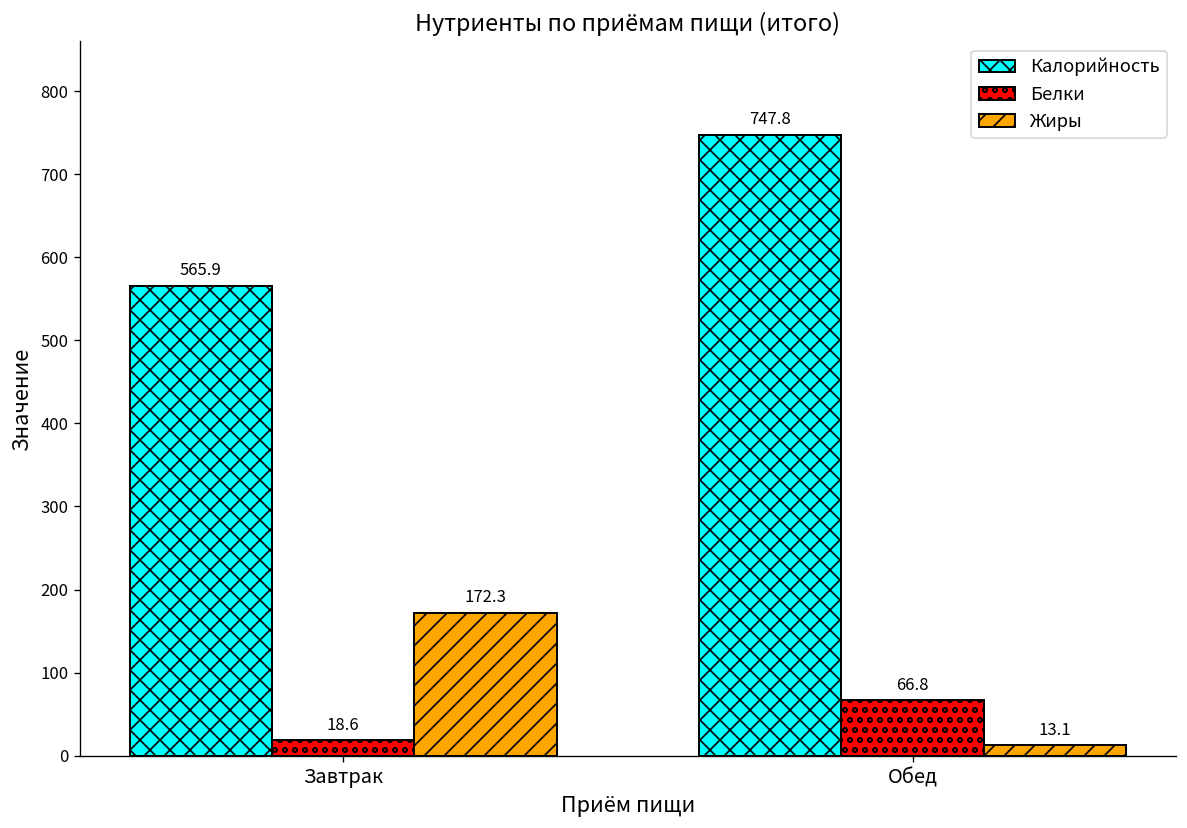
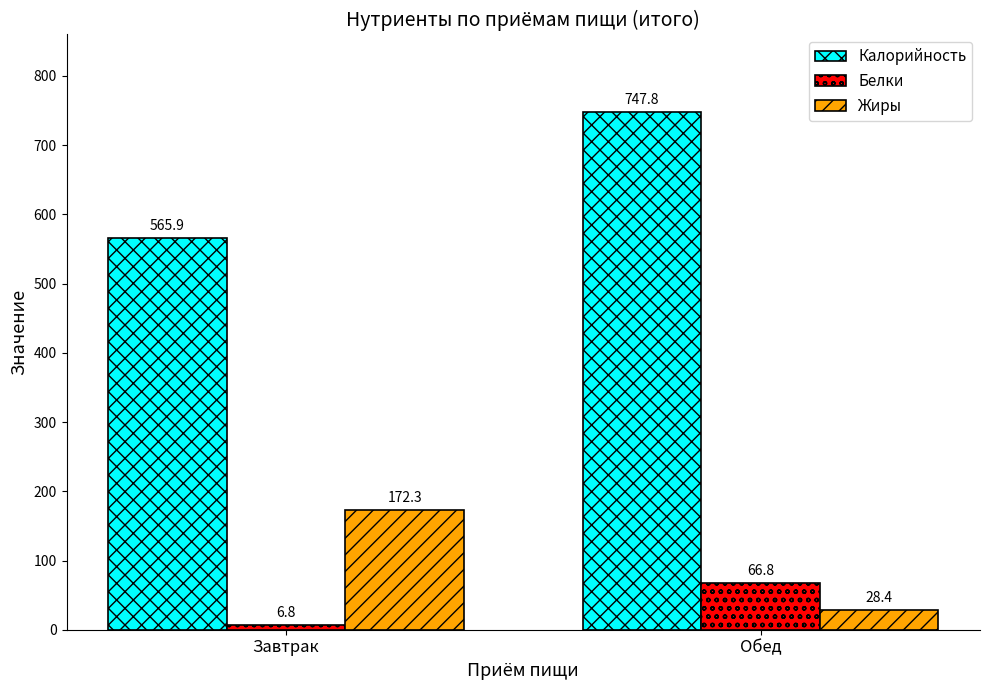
Белки, Завтрак: 18.6 -> 6.8
Жиры, Обед: 13.1 -> 28.4
